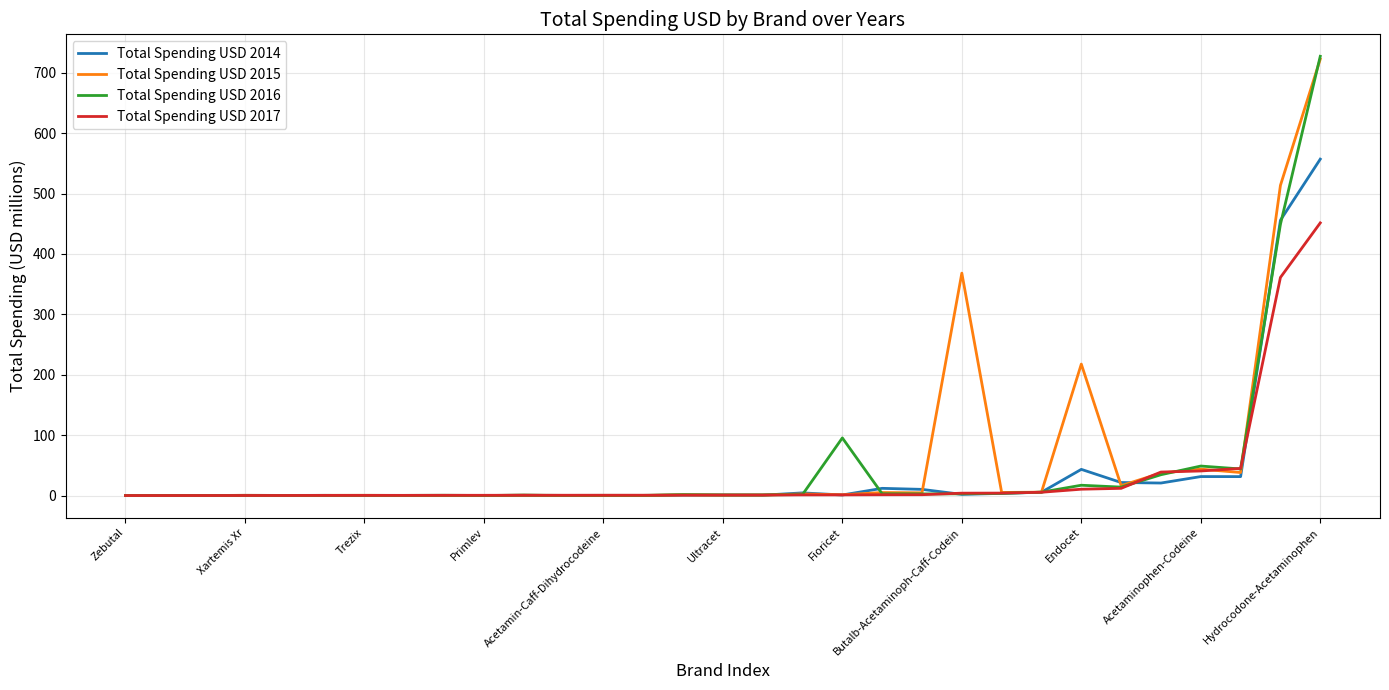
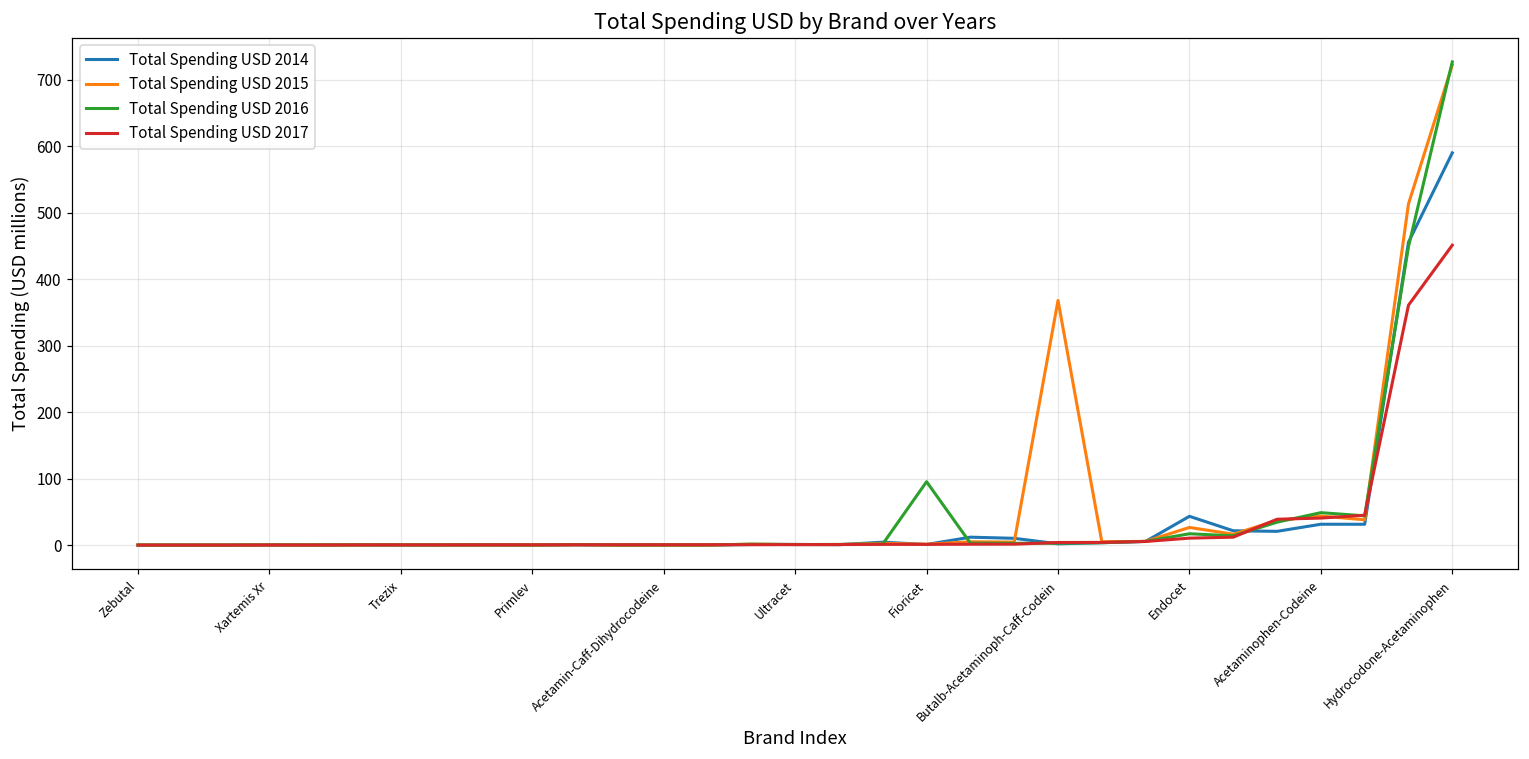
Total Spending USD 2015, Endocet: 220 -> 30
Total Spending USD 2014, Hydrocodone-Acetaminophen: 560 -> 590
